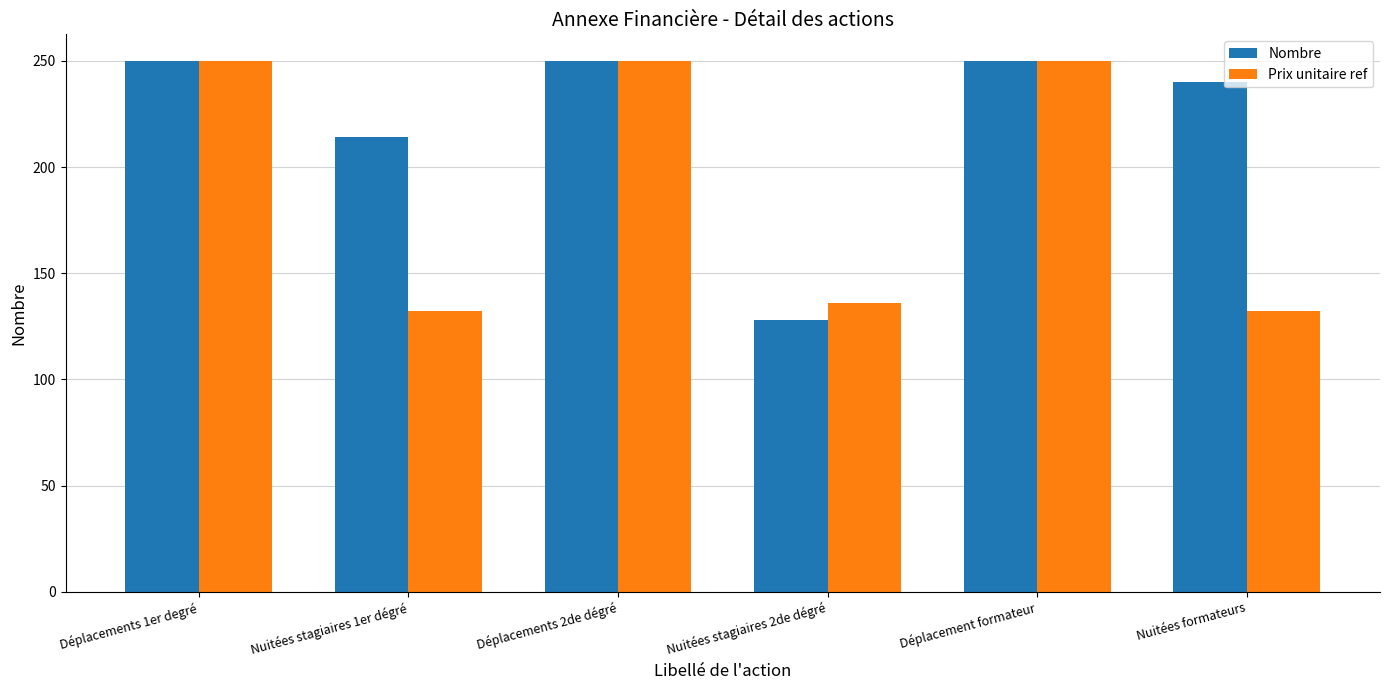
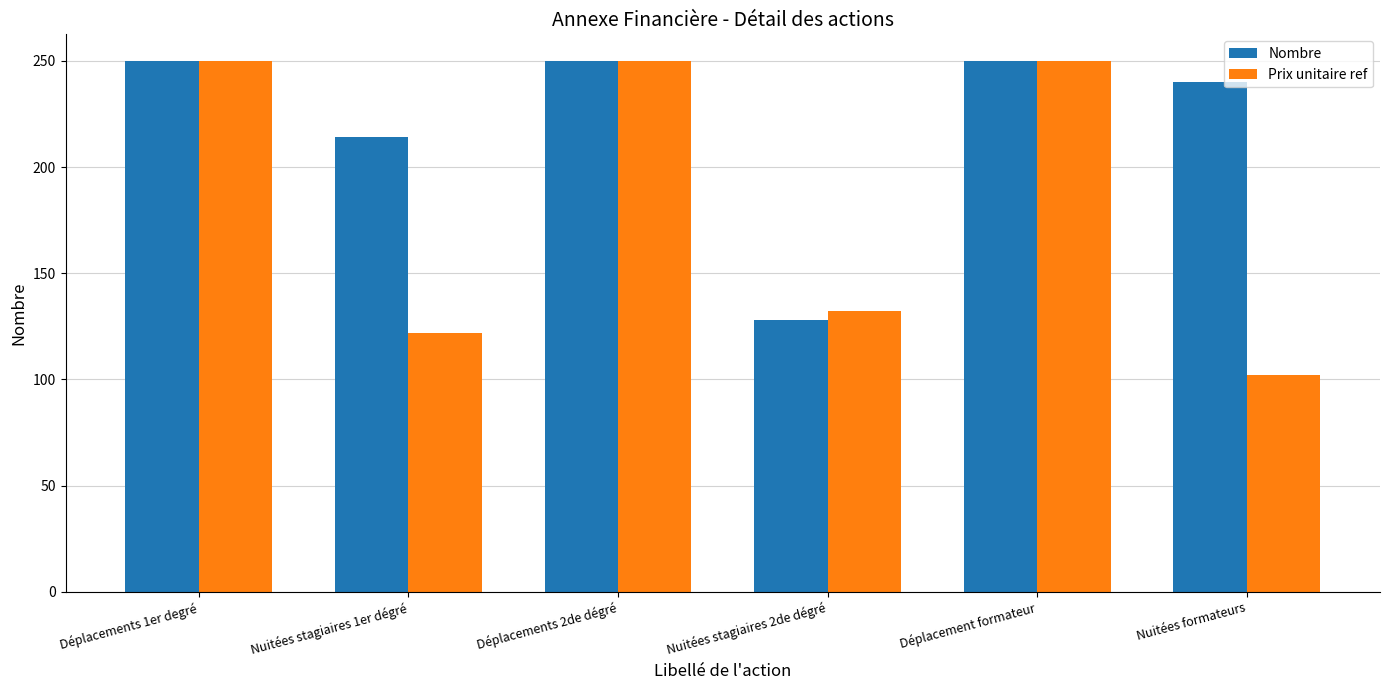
Prix unitaire ref, Nuitées stagiaires 1er dégré: 132 -> 122
Prix unitaire ref, Nuitées stagiaires 2de dégré: 136 -> 132
Prix unitaire ref, Nuitées formateurs: 132 -> 102
